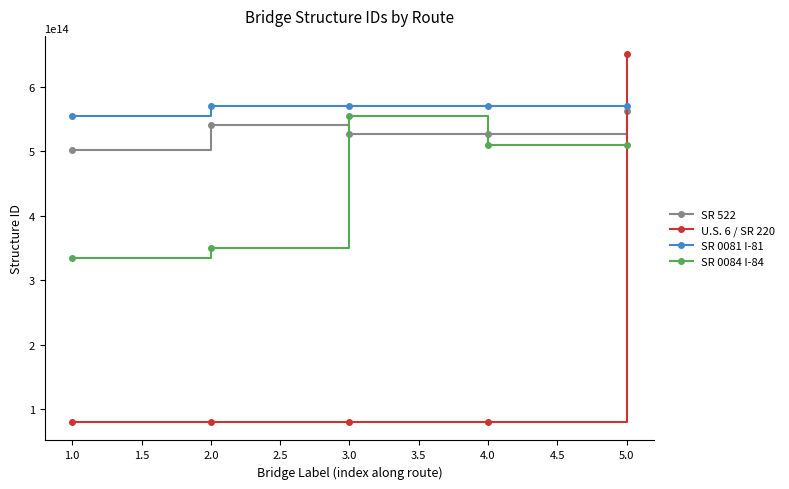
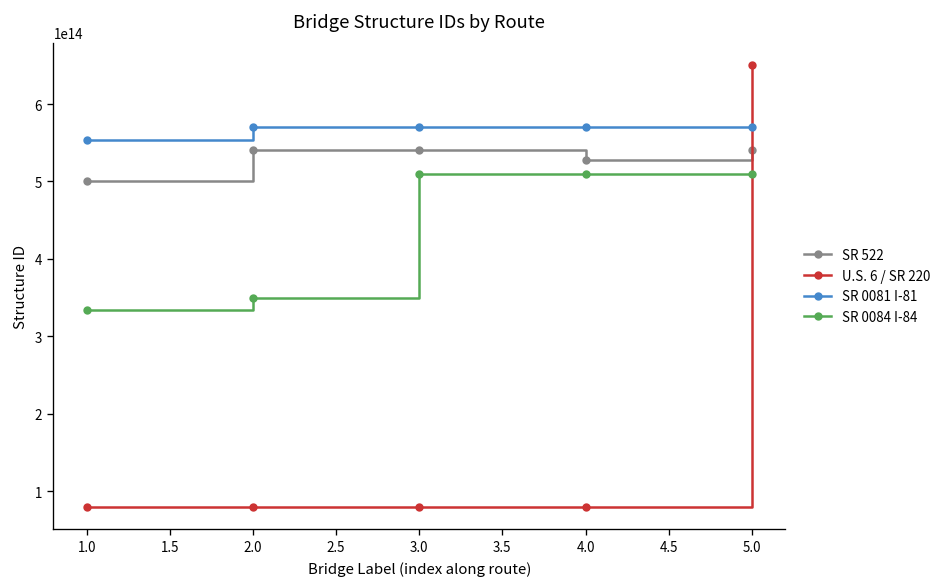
SR 522, 3.0: 530000000000000 -> 540000000000000
SR 0084 I-84, 3.0: 550000000000000 -> 510000000000000
SR 522, 5.0: 560000000000000 -> 540000000000000
